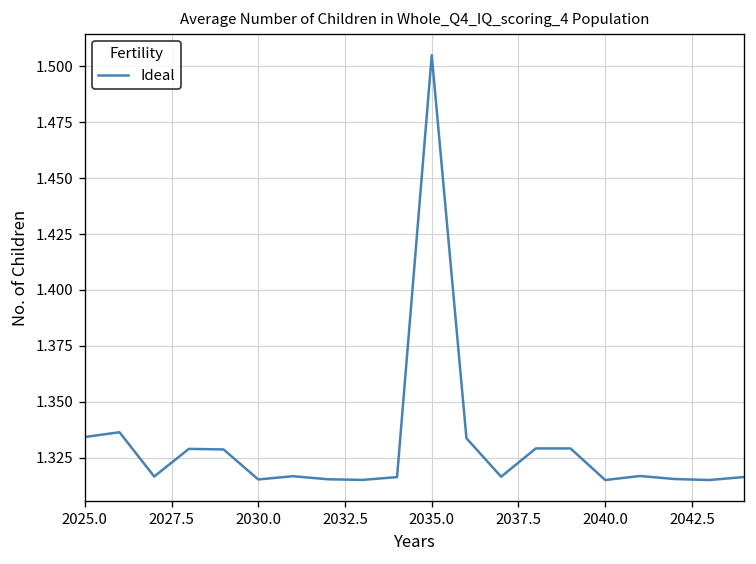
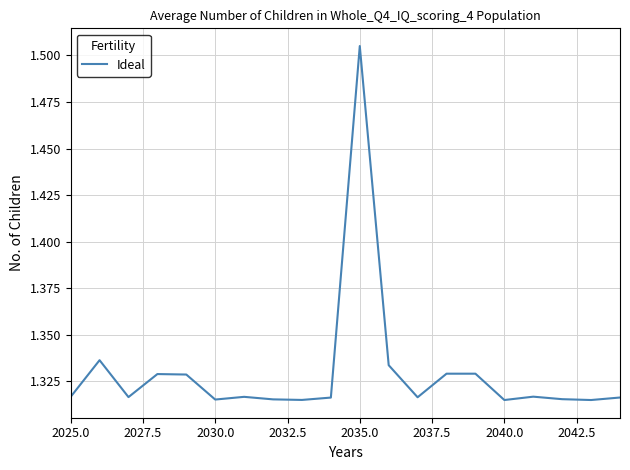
2025.0: 1.334 -> 1.317
